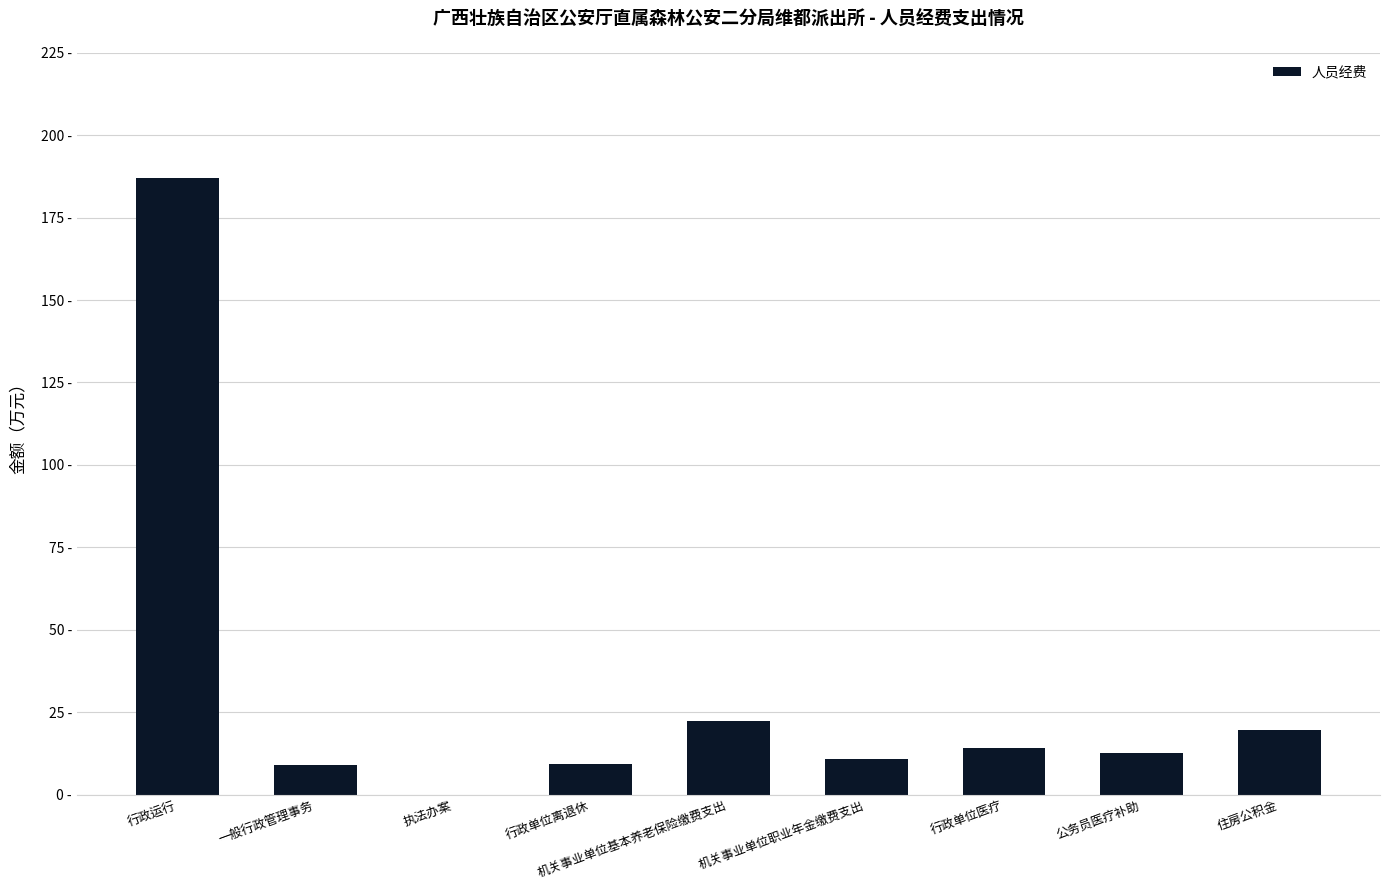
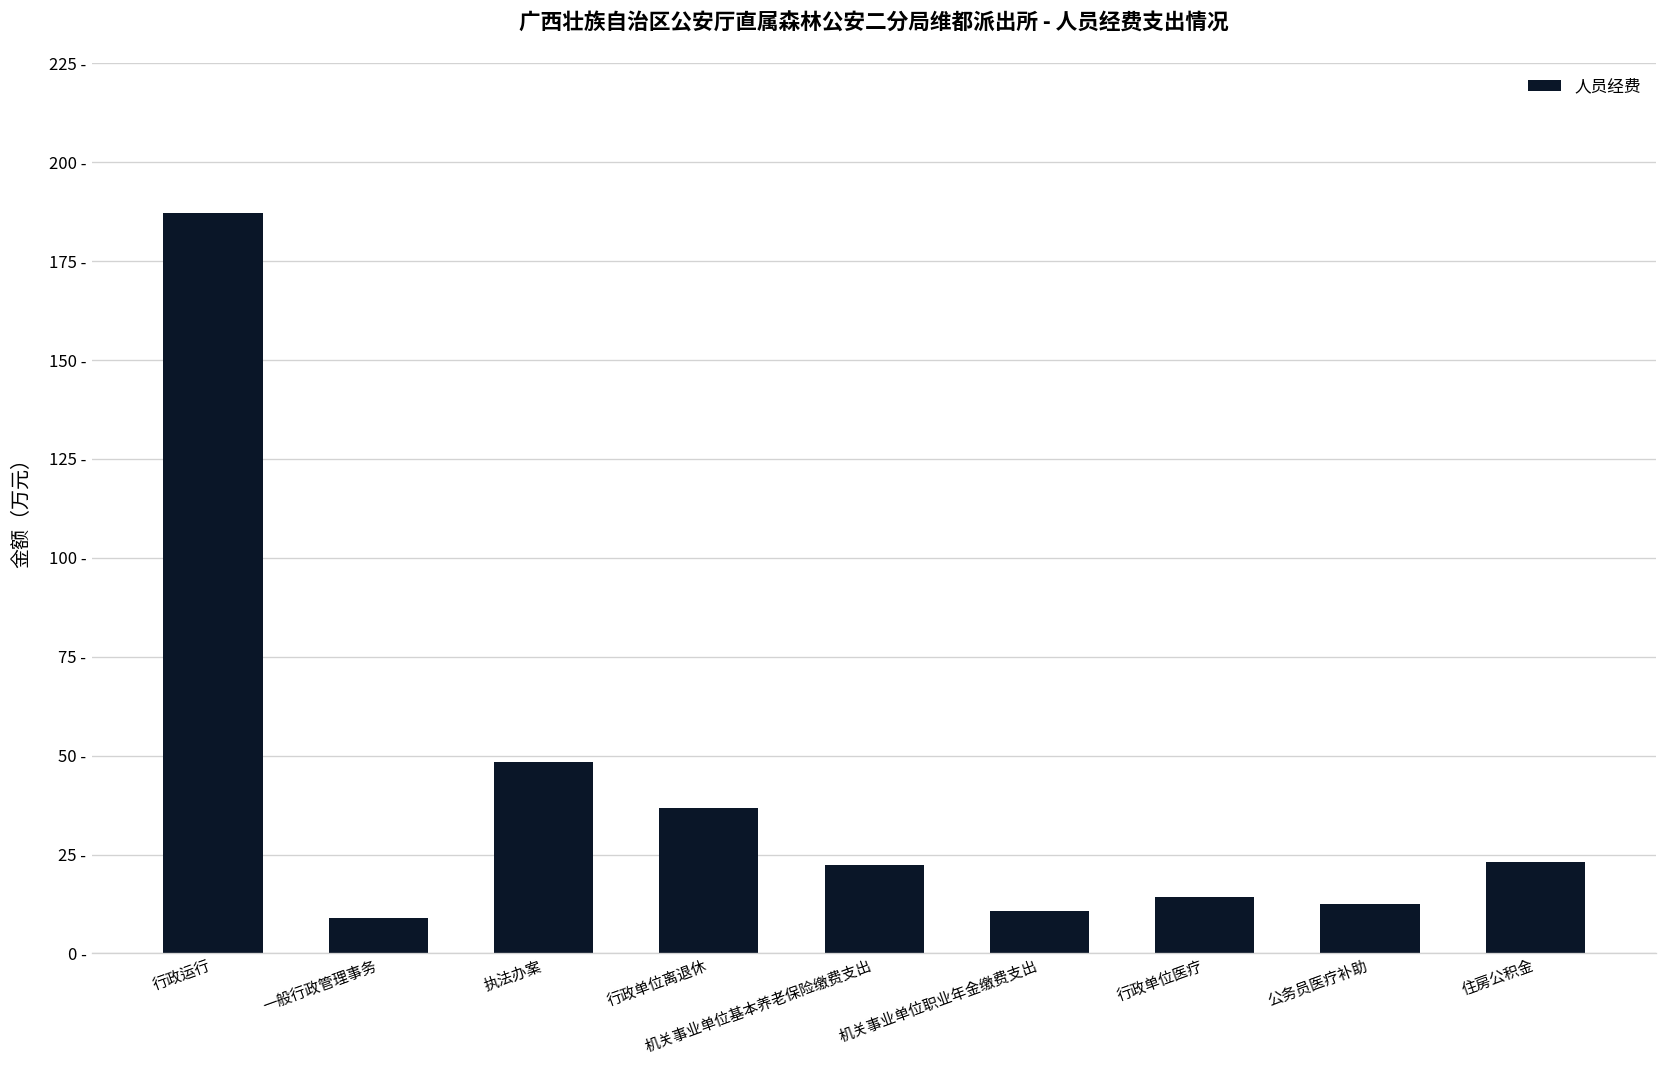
执法办案: 0 - -> 48 -
行政单位离退休: 9 - -> 37 -
住房公积金: 20 - -> 23 -
